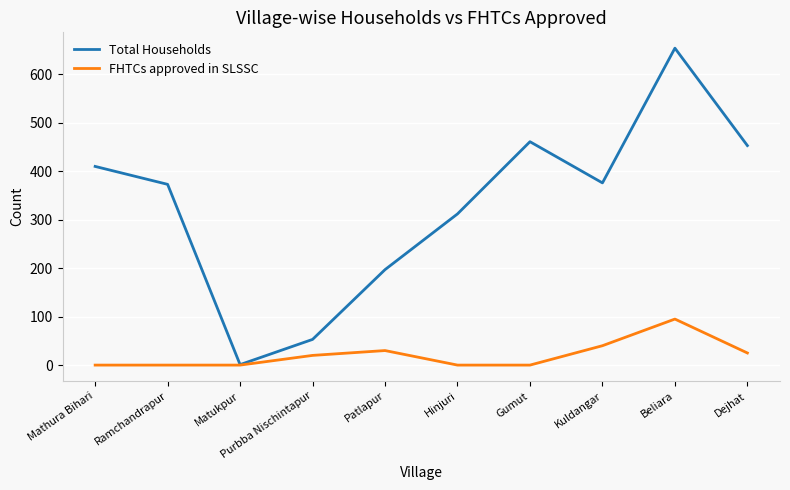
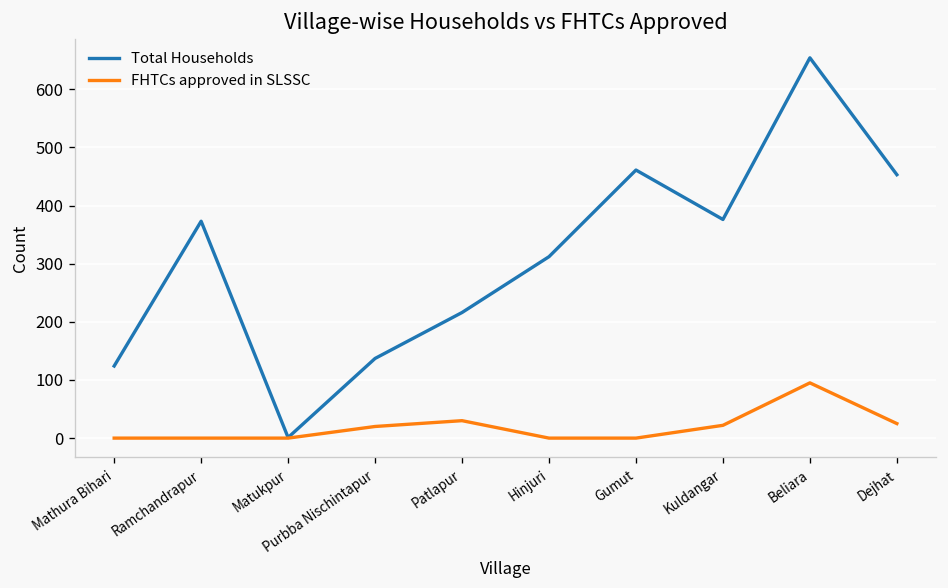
Total Households, Mathura Bihari: 410 -> 120
Total Households, Purbba Nischintapur: 50 -> 140
Total Households, Patlapur: 200 -> 220
FHTCs approved in SLSSC, Kuldangar: 40 -> 20
